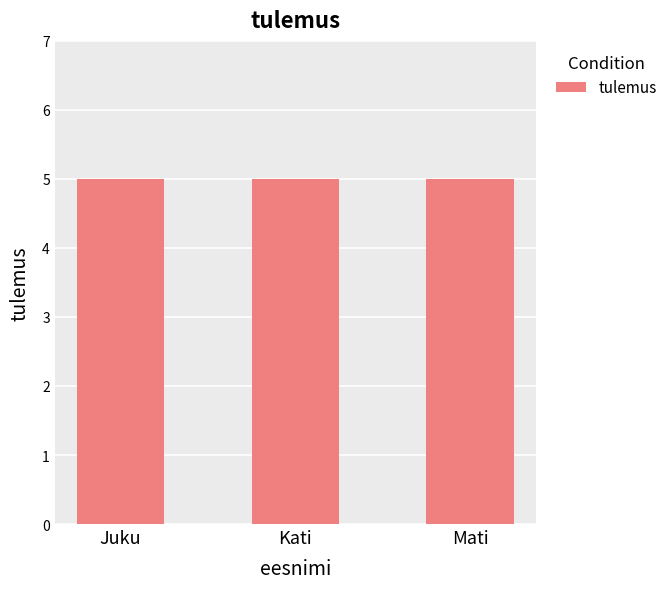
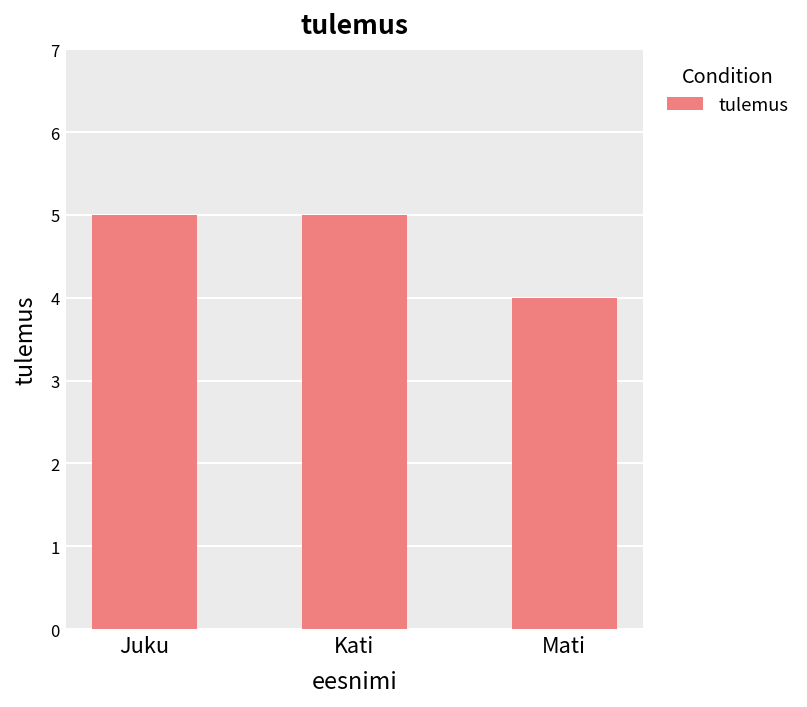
Mati: 5 -> 4
